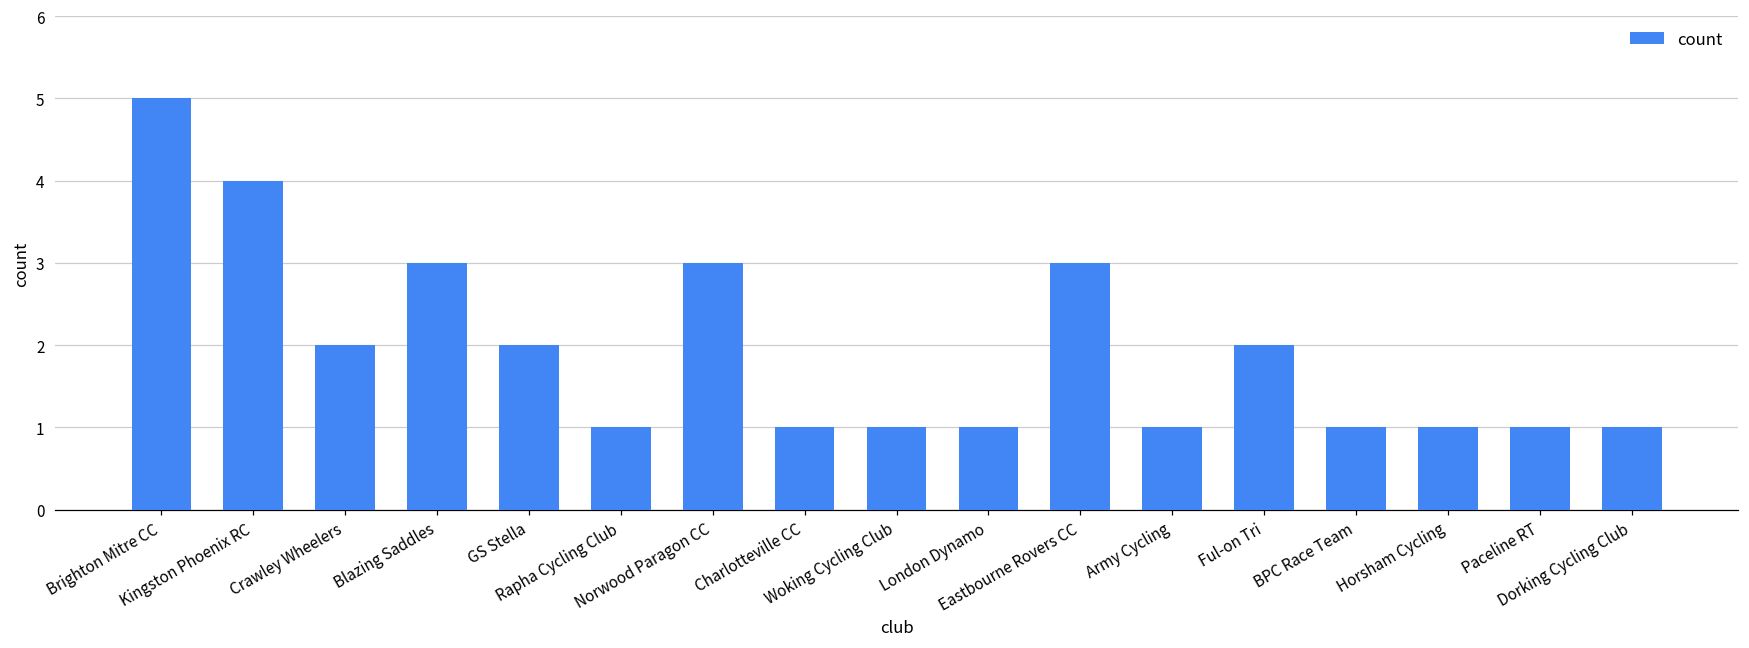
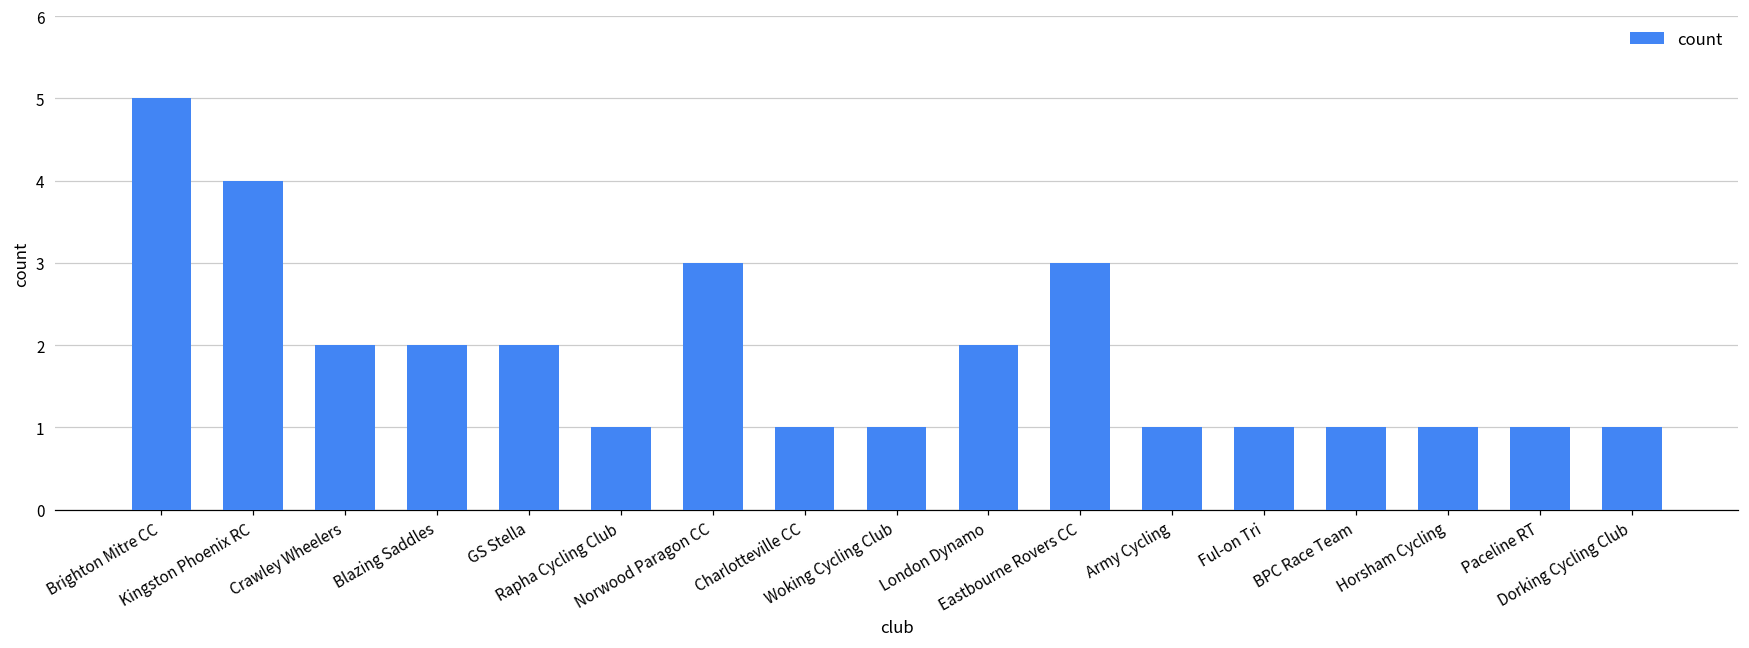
Blazing Saddles: 3 -> 2
London Dynamo: 1 -> 2
Ful-on Tri: 2 -> 1
